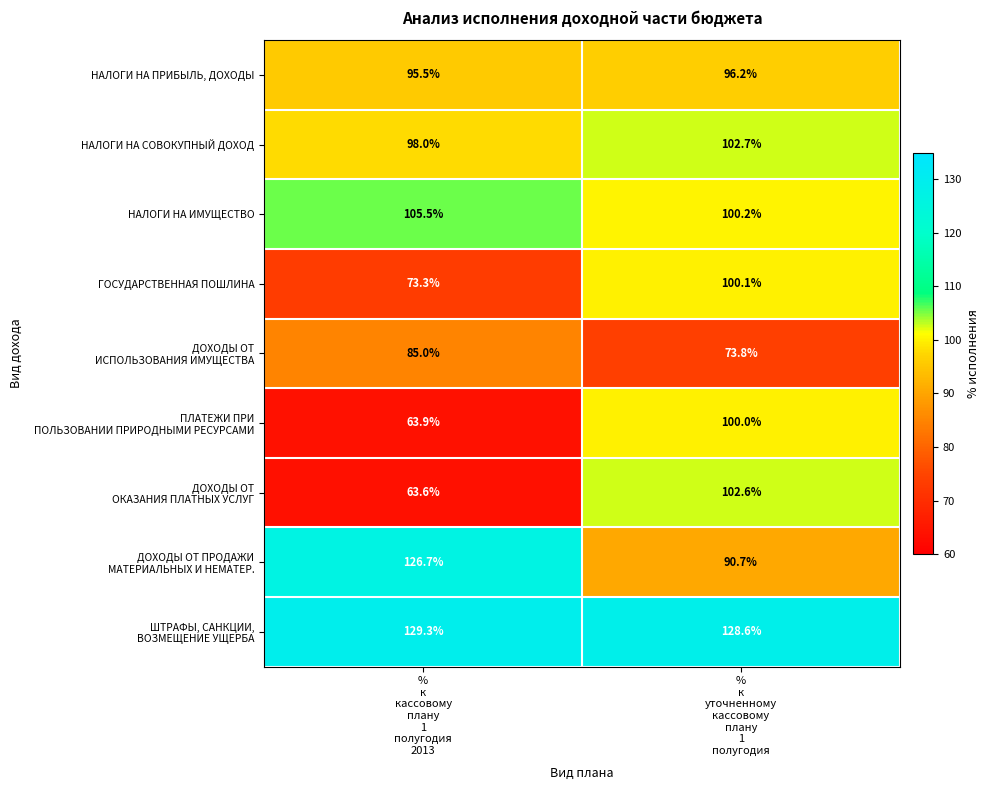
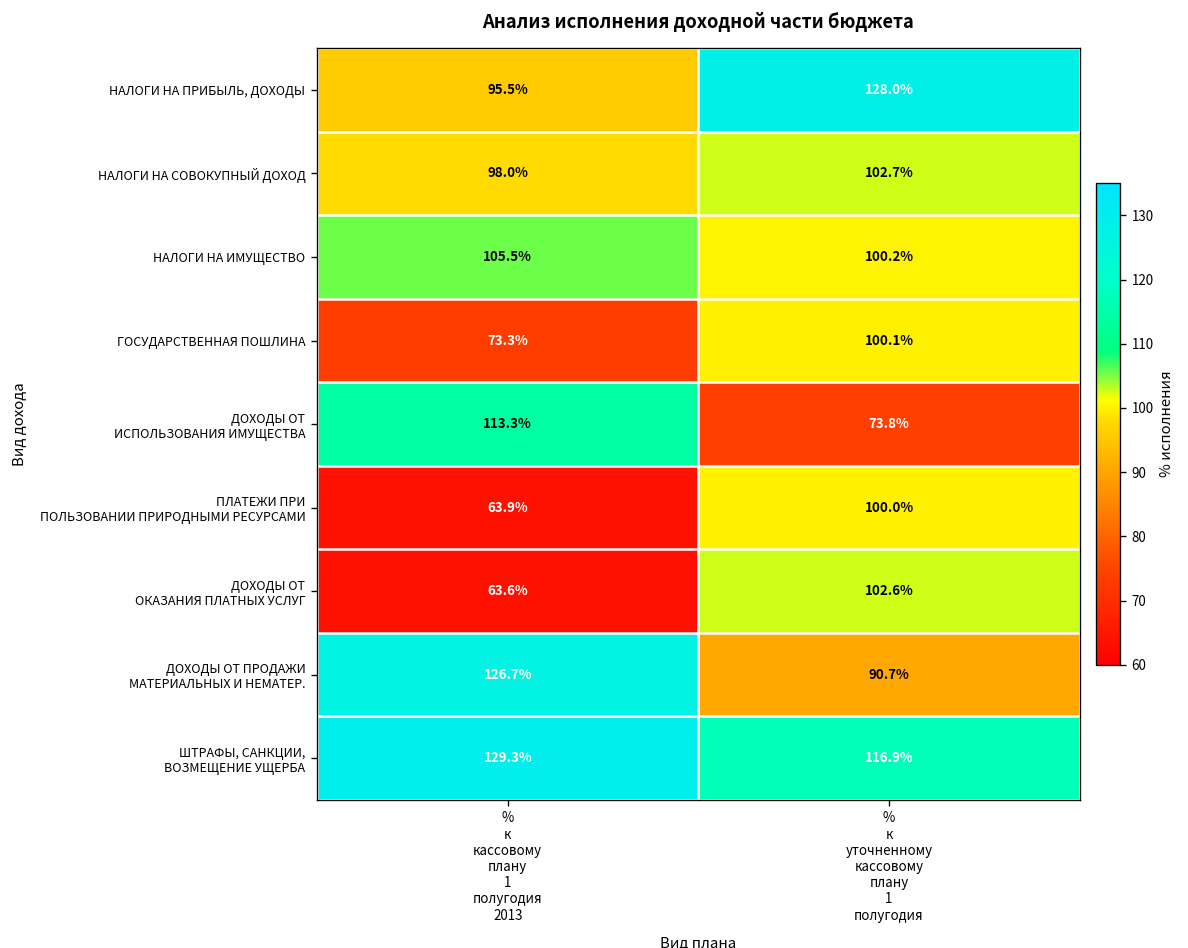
НАЛОГИ НА ПРИБЫЛЬ, ДОХОДЫ, % к уточненному кассовому плану 1 полугодия: 96.2% -> 128.0%
ДОХОДЫ ОТ ИСПОЛЬЗОВАНИЯ ИМУЩЕСТВА, % к кассовому плану 1 полугодия 2013: 85.0% -> 113.3%
ШТРАФЫ, САНКЦИИ, ВОЗМЕЩЕНИЕ УЩЕРБА, % к уточненному кассовому плану 1 полугодия: 128.6% -> 116.9%
